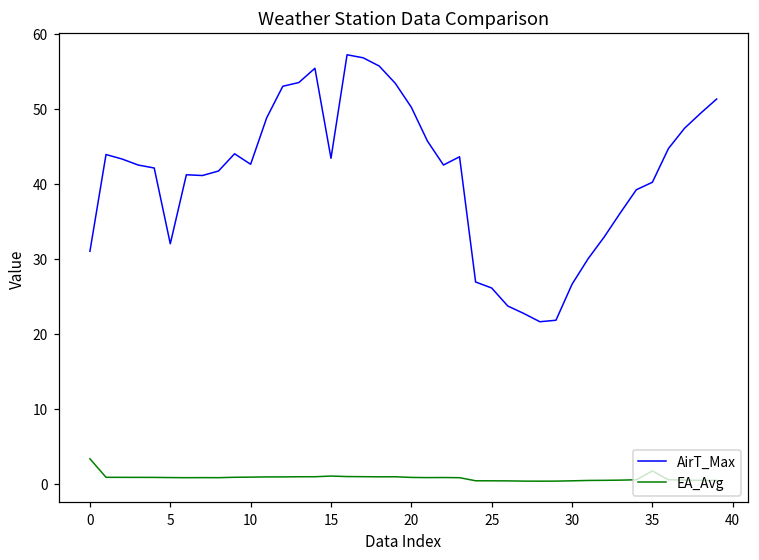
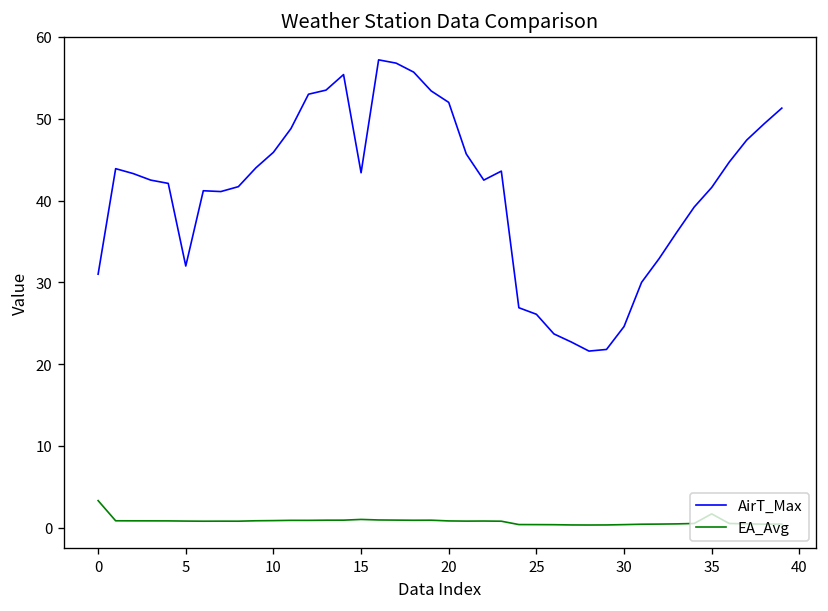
AirT_Max, 10: 43 -> 46
AirT_Max, 20: 50 -> 52
AirT_Max, 30: 27 -> 25
AirT_Max, 35: 40 -> 42
